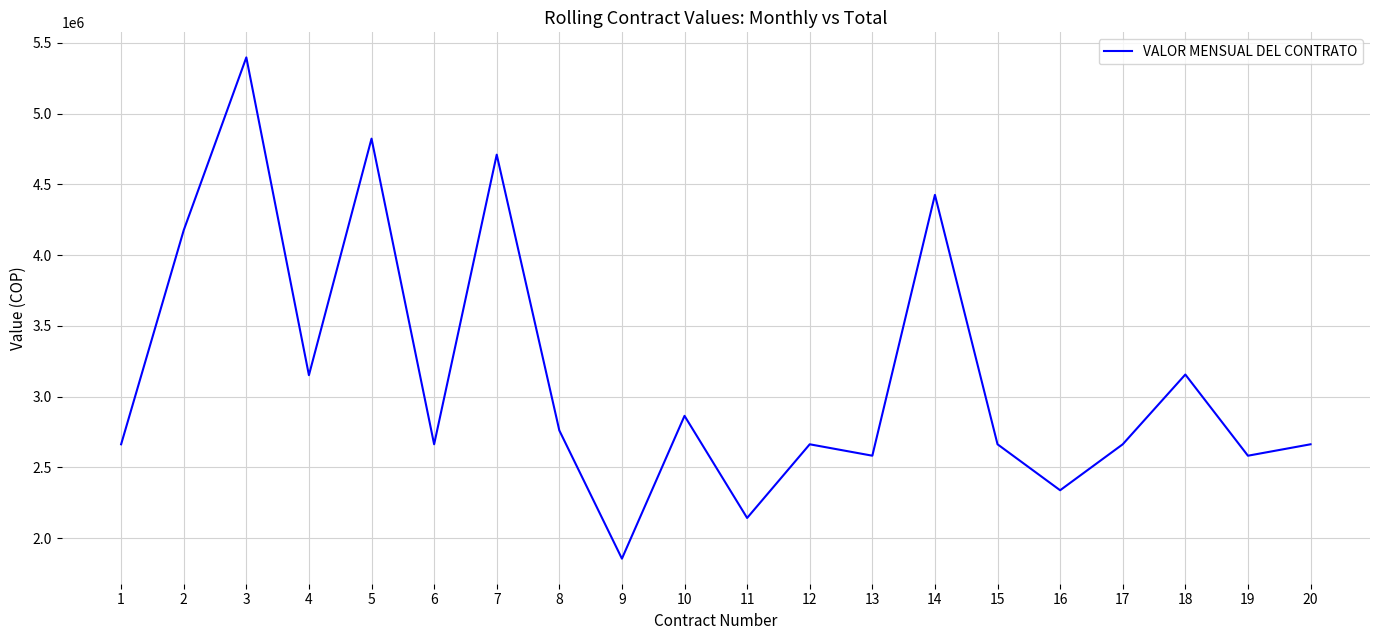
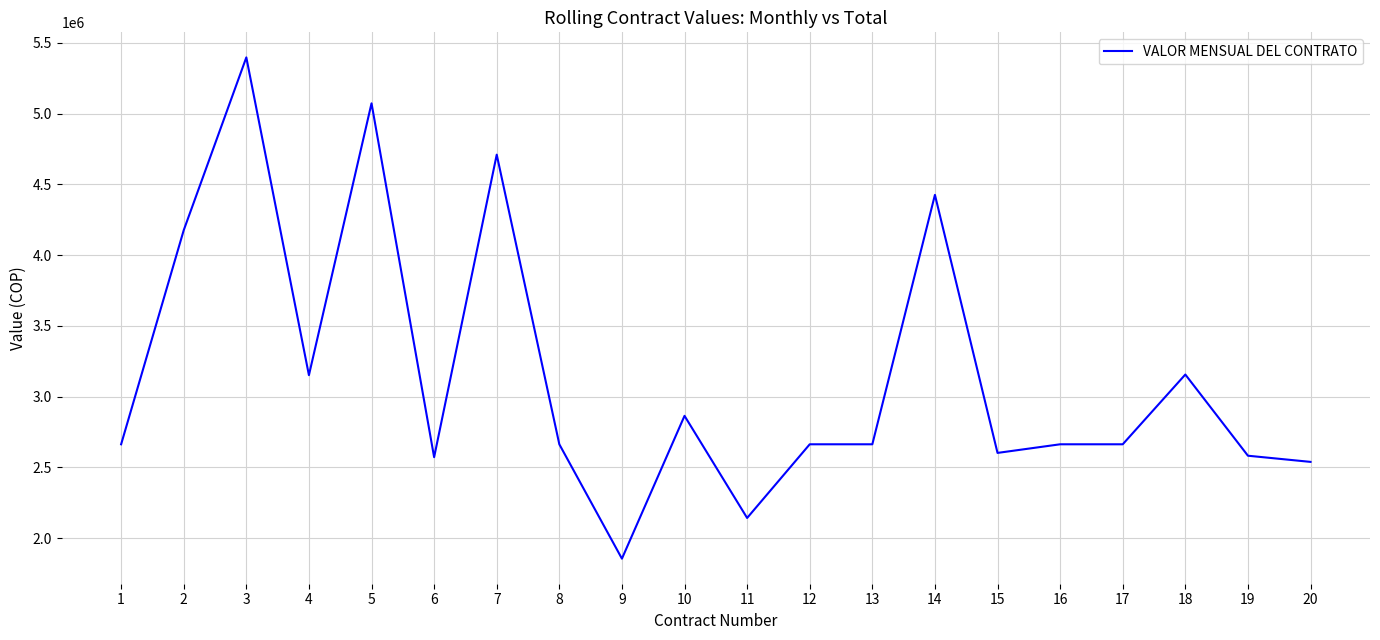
5: 4820000 -> 5070000
6: 2660000 -> 2570000
8: 2760000 -> 2660000
13: 2580000 -> 2660000
15: 2660000 -> 2600000
16: 2340000 -> 2660000
20: 2660000 -> 2540000
